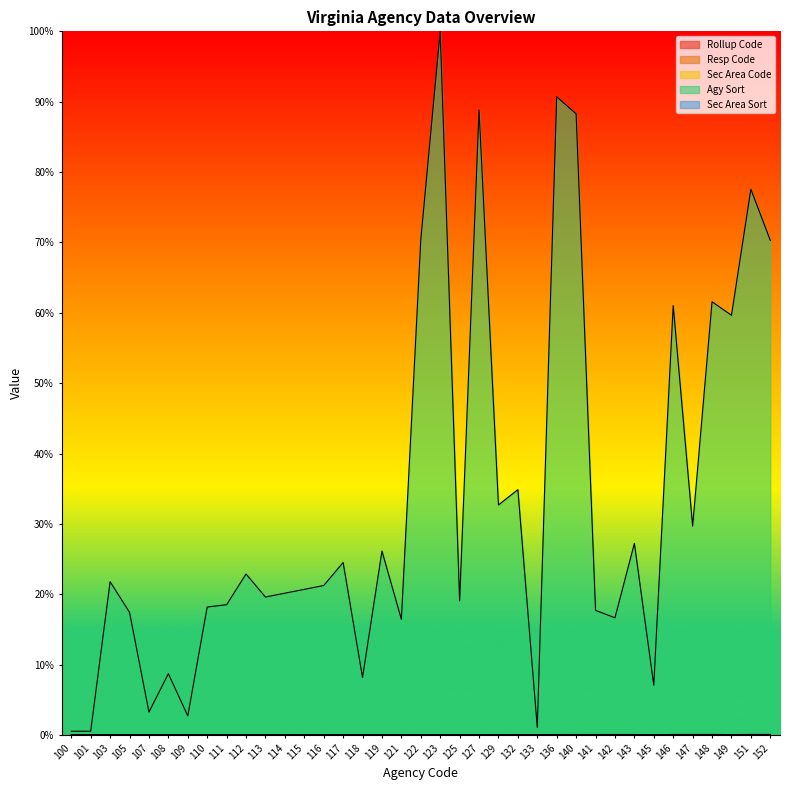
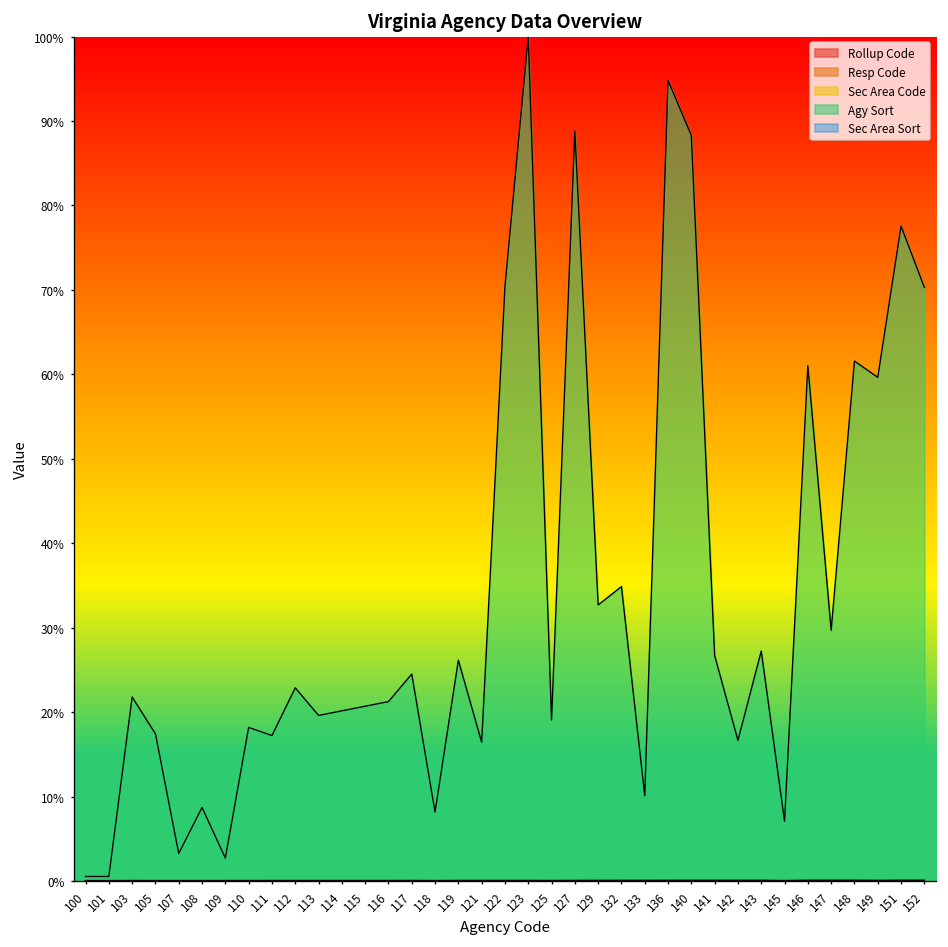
Agy Sort, 111: 19% -> 17%
Agy Sort, 133: 1% -> 10%
Agy Sort, 136: 91% -> 95%
Agy Sort, 141: 18% -> 27%
